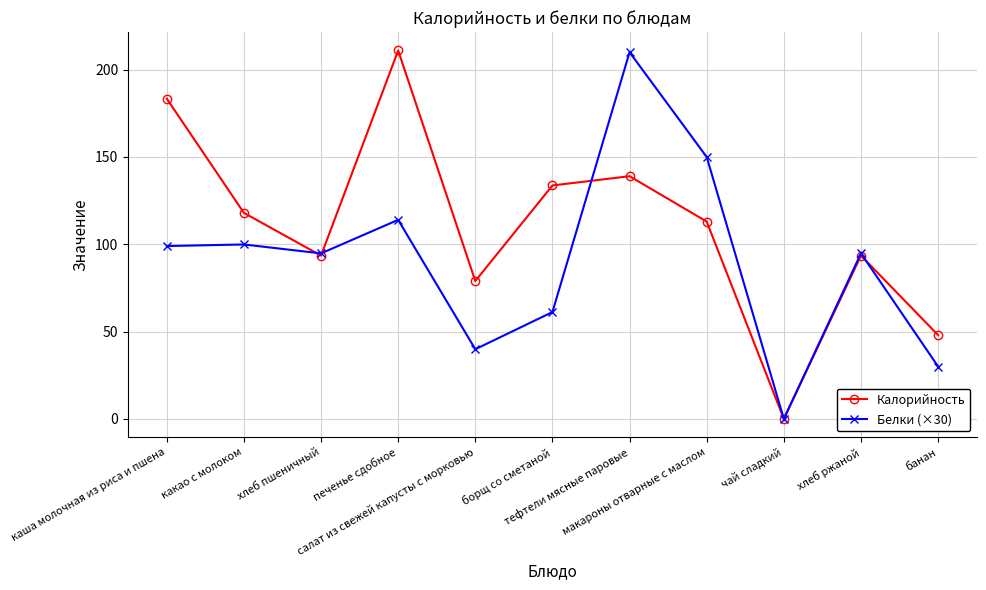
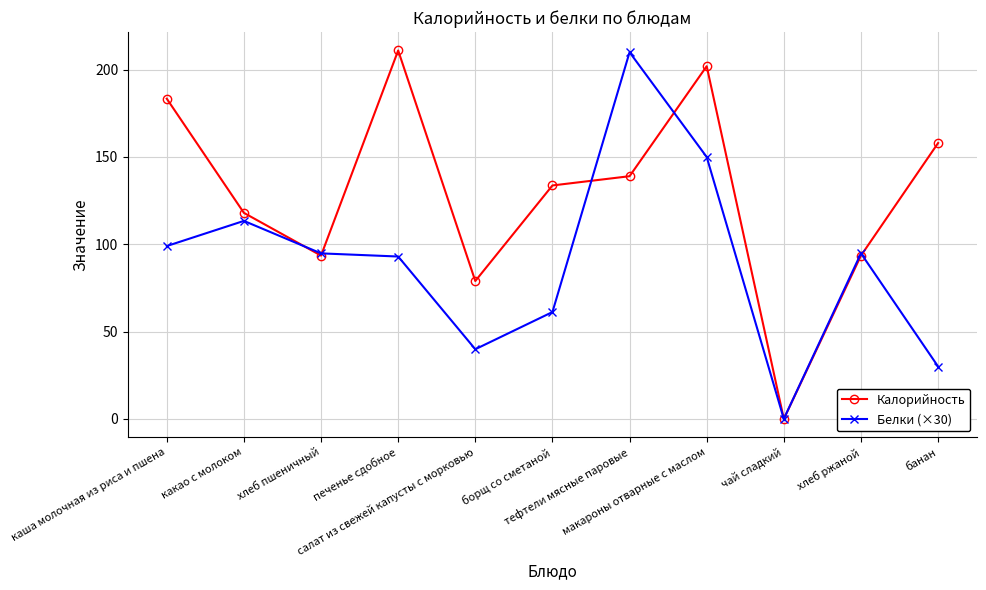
Белки (×30), какао с молоком: 100 -> 113
Белки (×30), печенье сдобное: 114 -> 93
Калорийность, макароны отварные с маслом: 113 -> 202
Калорийность, банан: 48 -> 158
